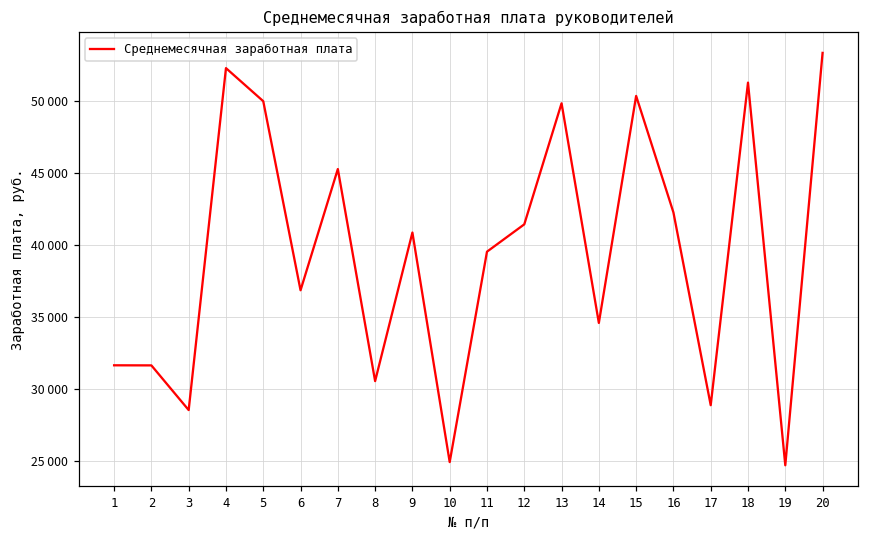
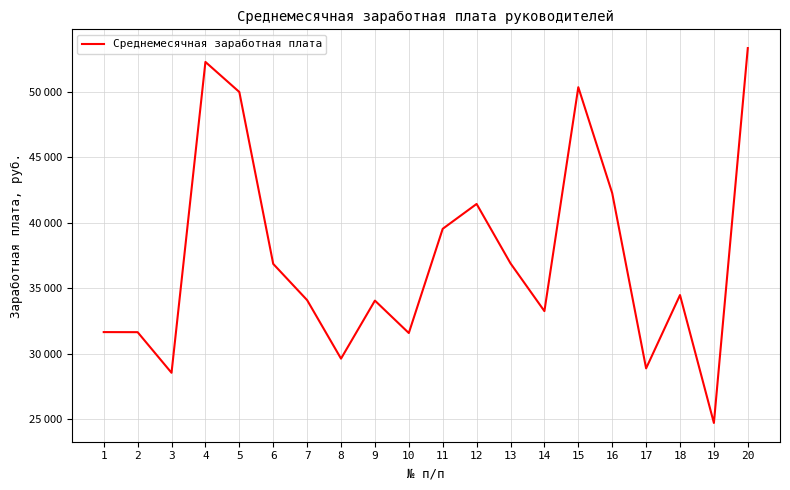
7: 45300 -> 34100
8: 30600 -> 29600
9: 40900 -> 34100
10: 24900 -> 31600
13: 49900 -> 36900
14: 34600 -> 33300
18: 51300 -> 34500
